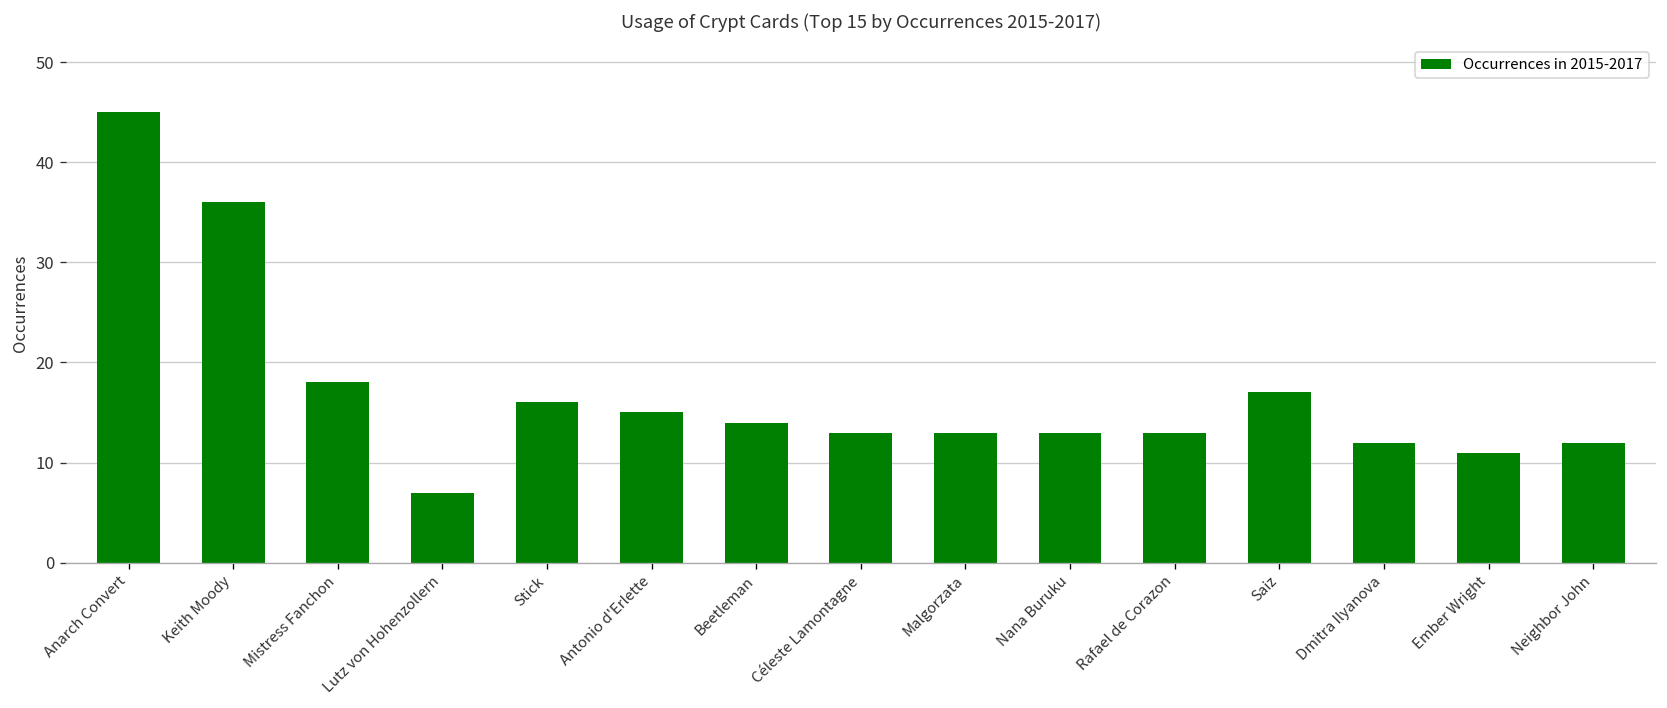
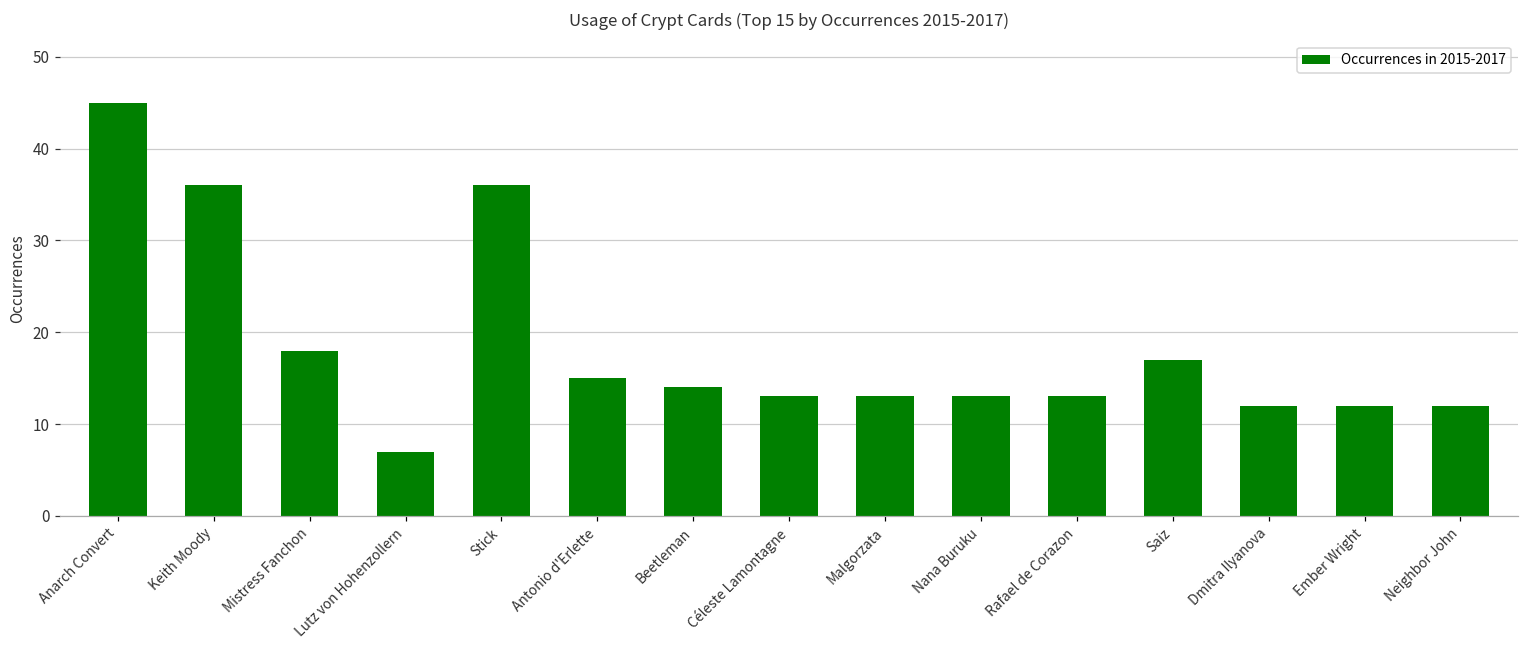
Stick: 16 -> 36
Ember Wright: 11 -> 12
